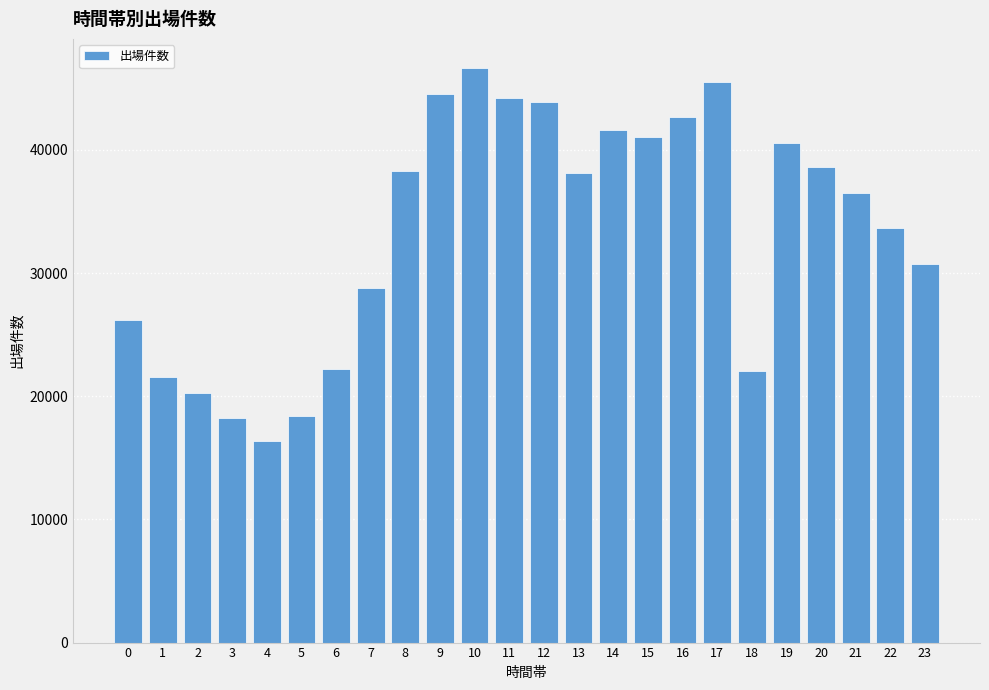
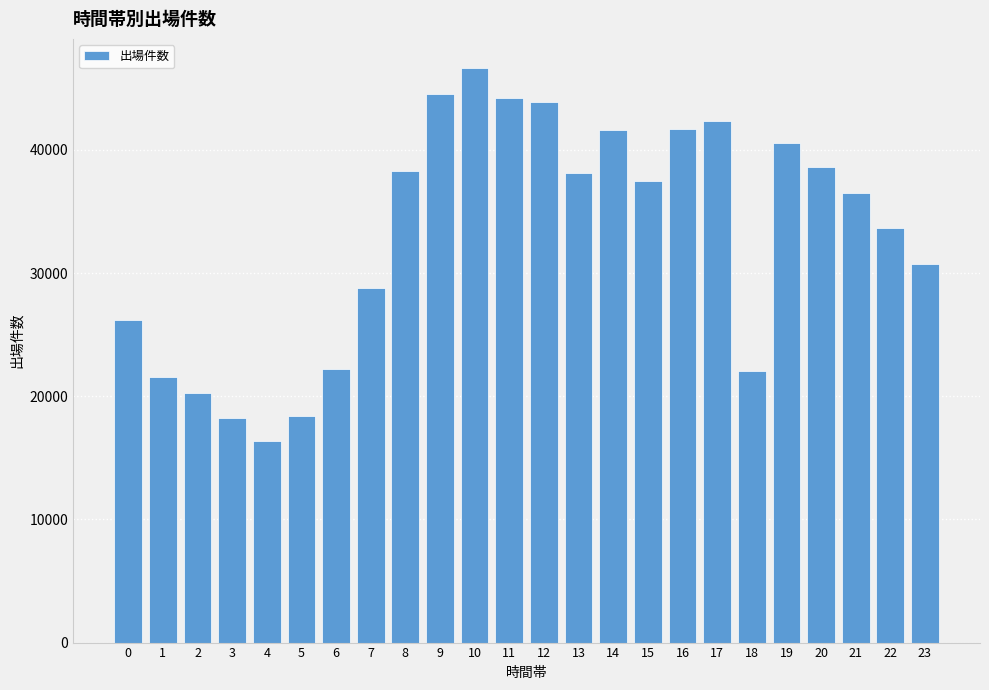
15: 41000 -> 37500
16: 42700 -> 41700
17: 45600 -> 42300
